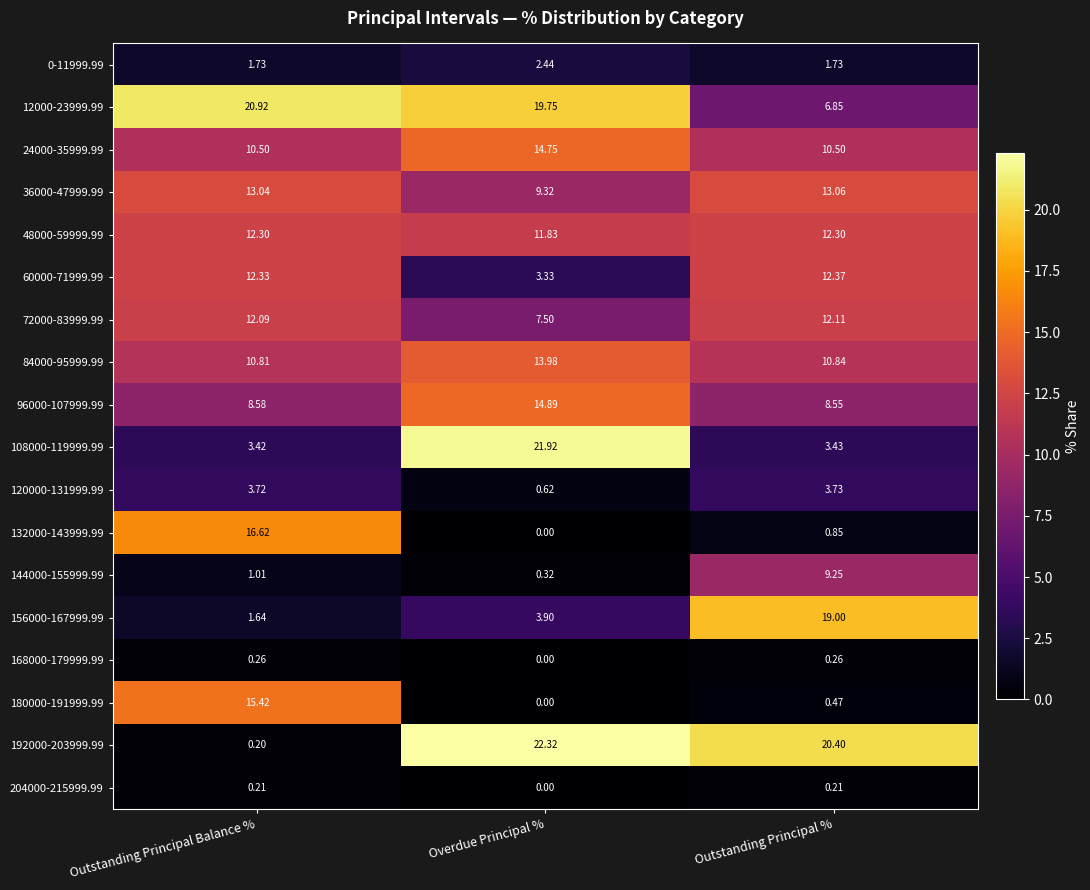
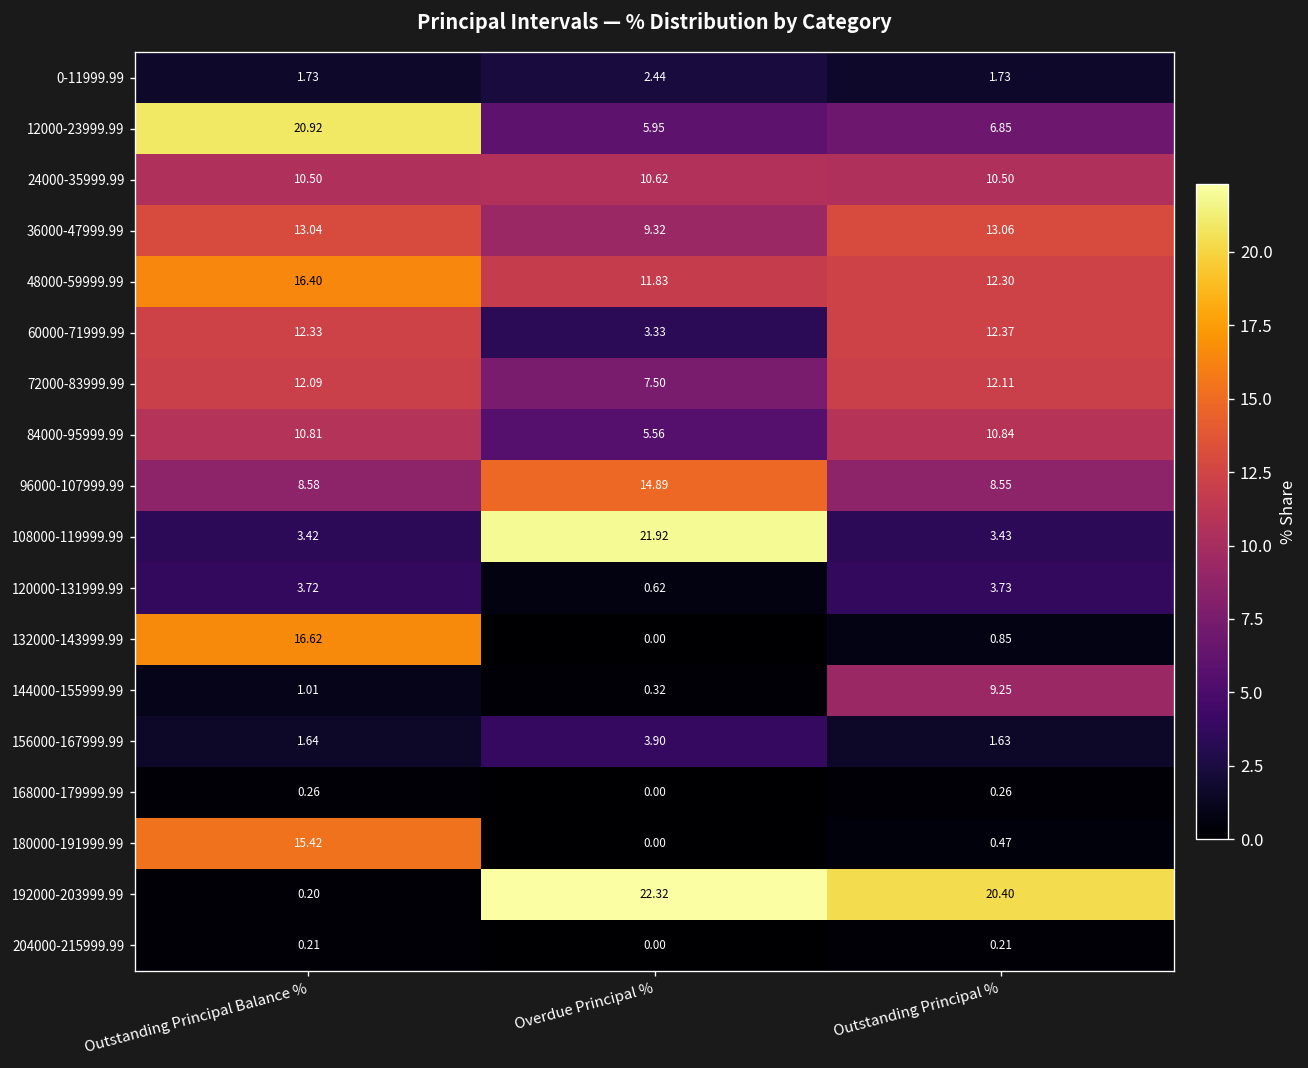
12000-23999.99, Overdue Principal %: 19.75 -> 5.95
24000-35999.99, Overdue Principal %: 14.75 -> 10.62
48000-59999.99, Outstanding Principal Balance %: 12.30 -> 16.40
84000-95999.99, Overdue Principal %: 13.98 -> 5.56
156000-167999.99, Outstanding Principal %: 19.00 -> 1.63
